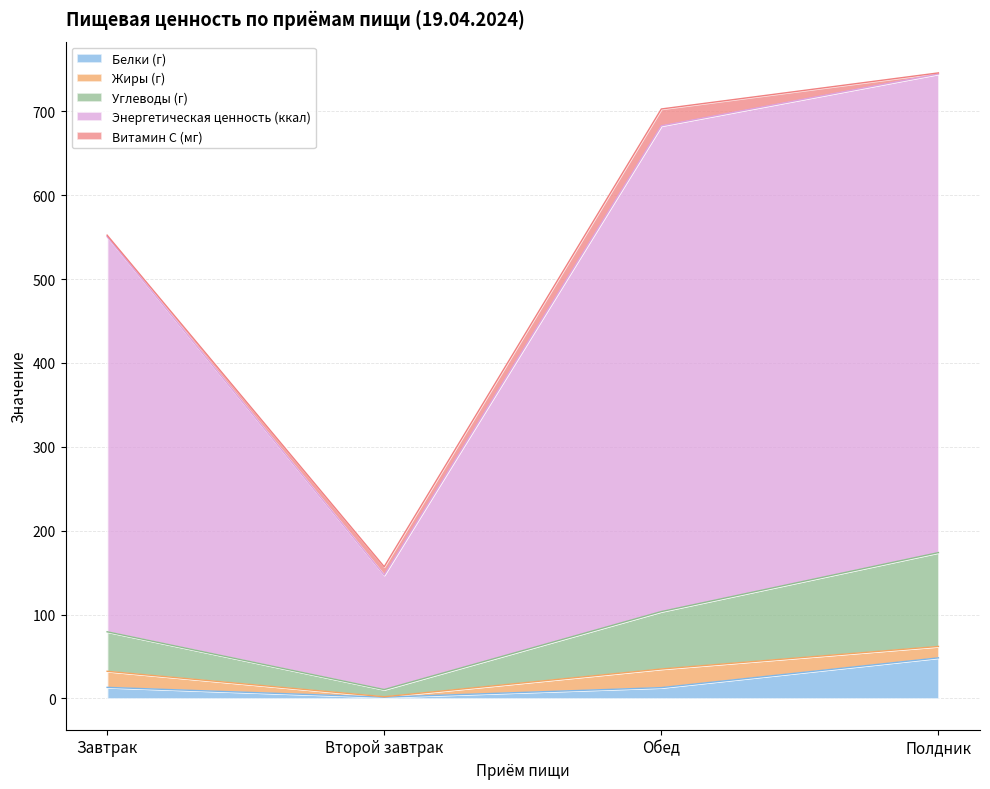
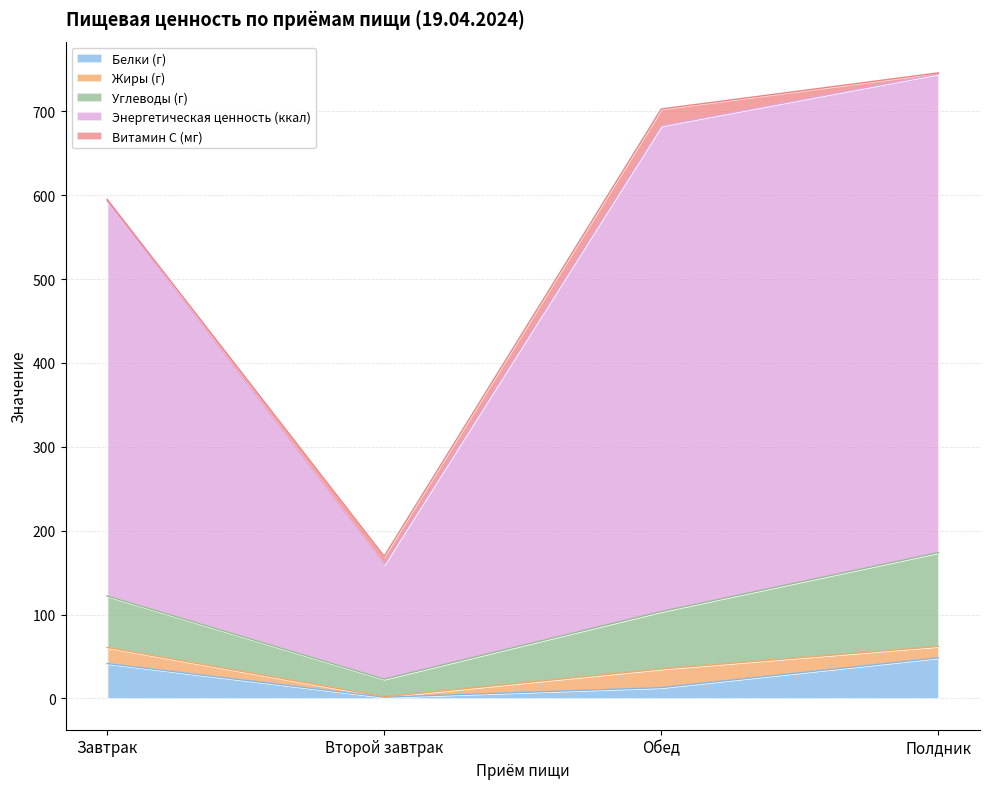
Белки (г), Завтрак: 10 -> 40
Углеводы (г), Завтрак: 50 -> 60
Углеводы (г), Второй завтрак: 10 -> 20
